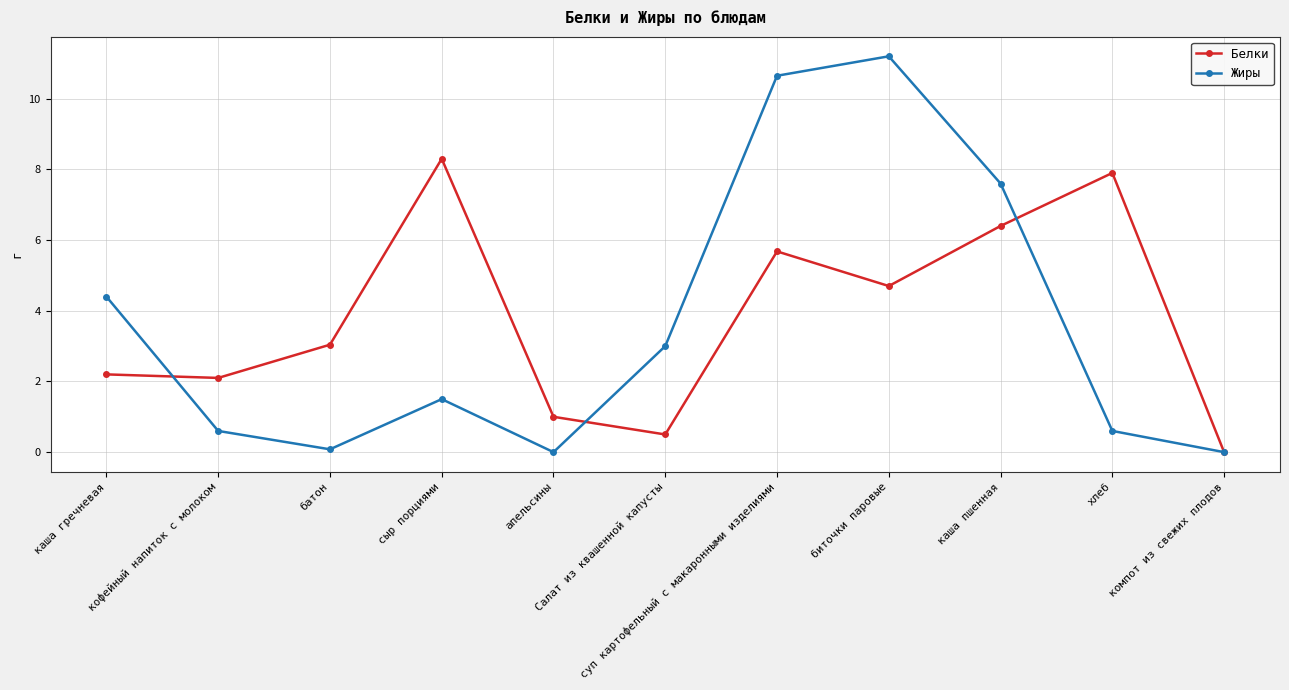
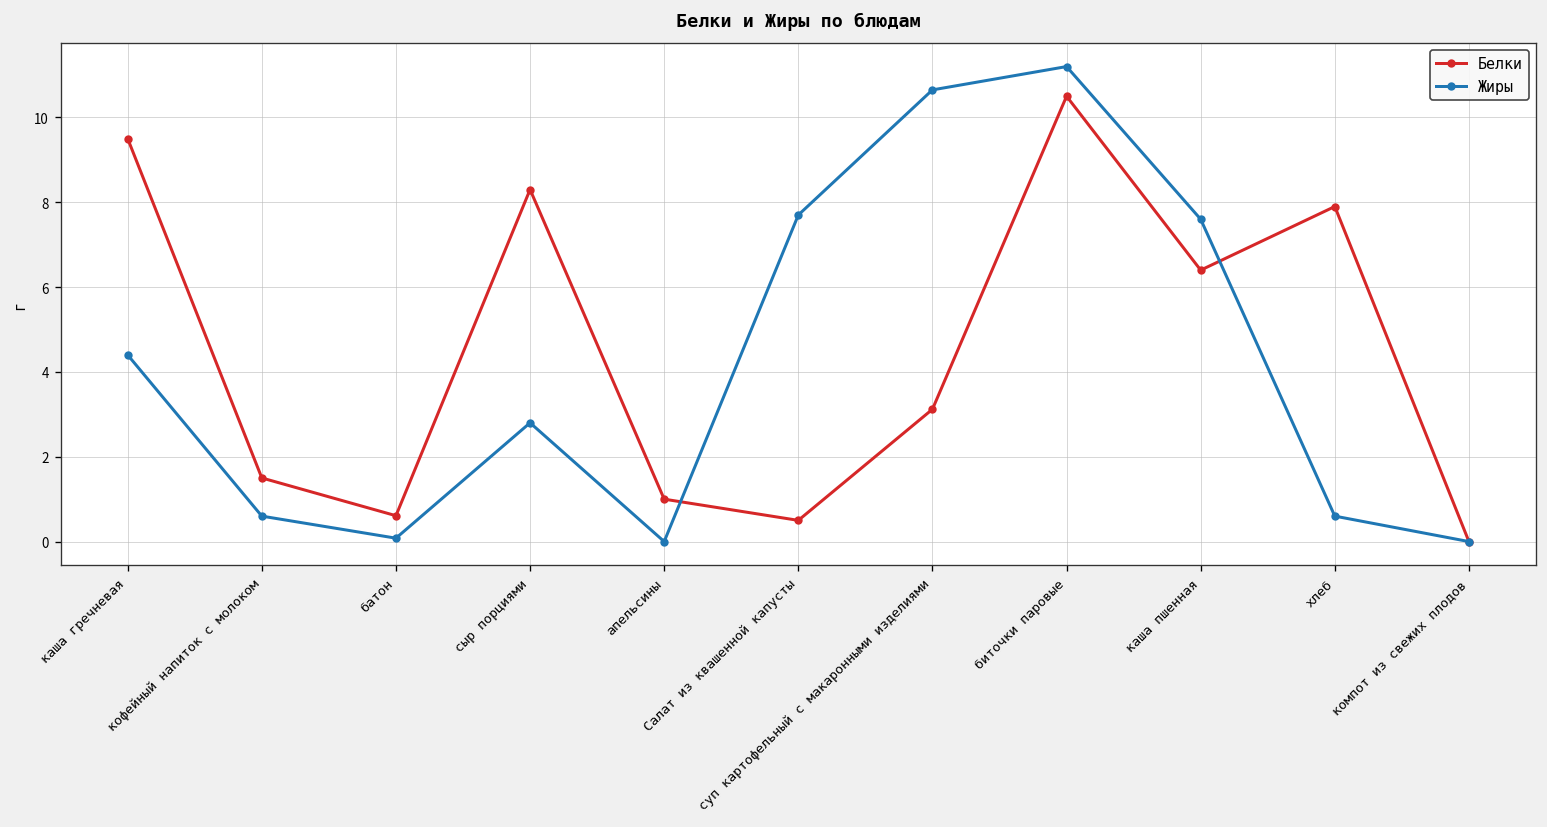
Белки, каша гречневая: 2.2 -> 9.5
Белки, кофейный напиток с молоком: 2.1 -> 1.5
Белки, батон: 3.0 -> 0.6
Жиры, сыр порциями: 1.5 -> 2.8
Жиры, Салат из квашенной капусты: 3.0 -> 7.7
Белки, суп картофельный с макаронными изделиями: 5.7 -> 3.1
Белки, биточки паровые: 4.7 -> 10.5
